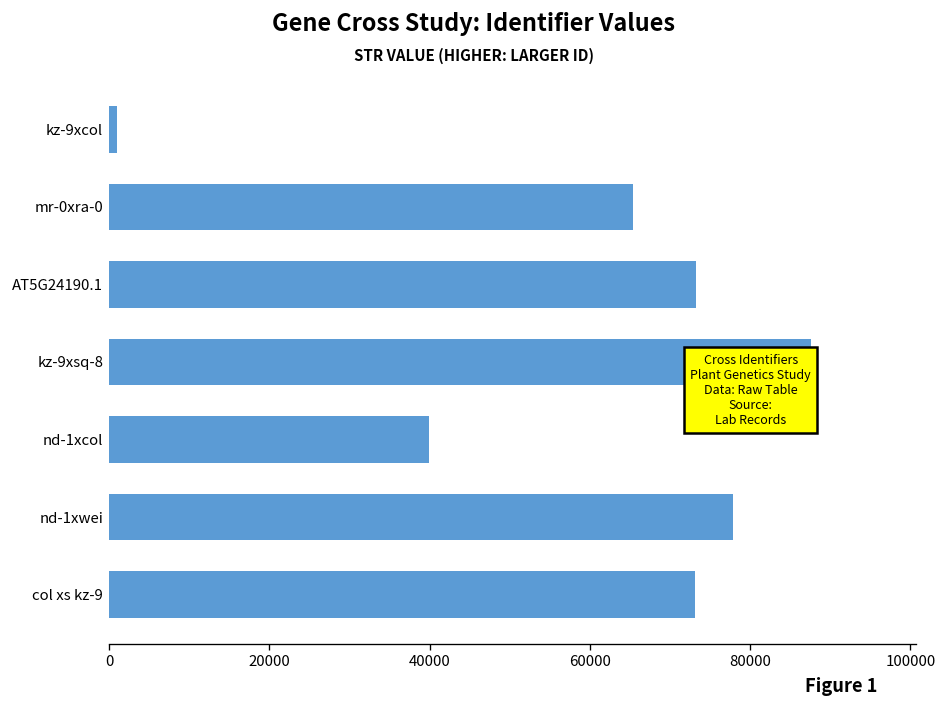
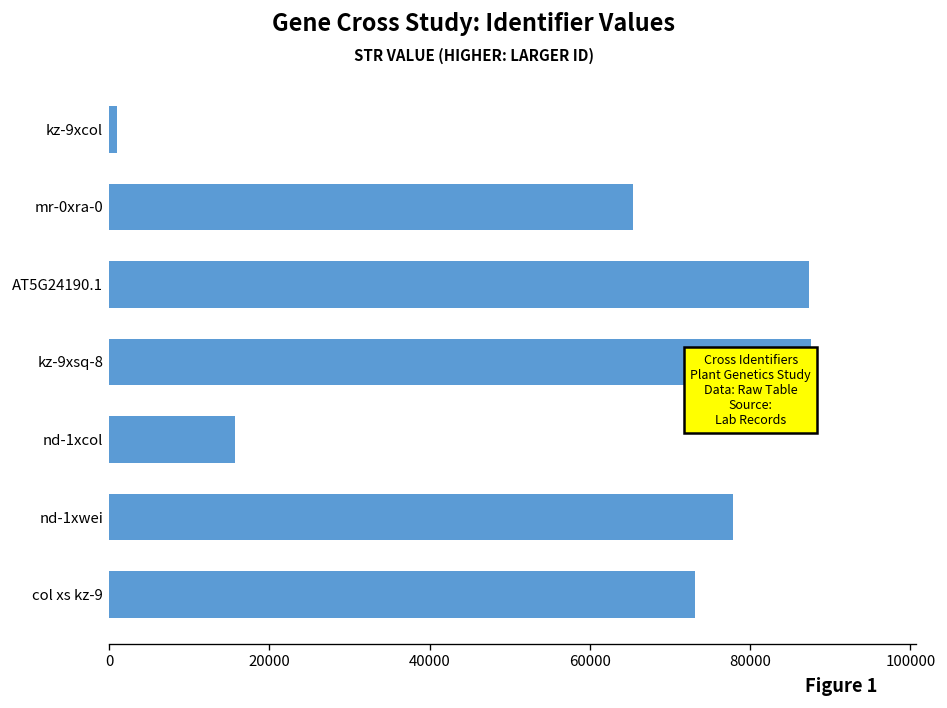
AT5G24190.1: 73000 -> 87000
nd-1xcol: 40000 -> 16000
